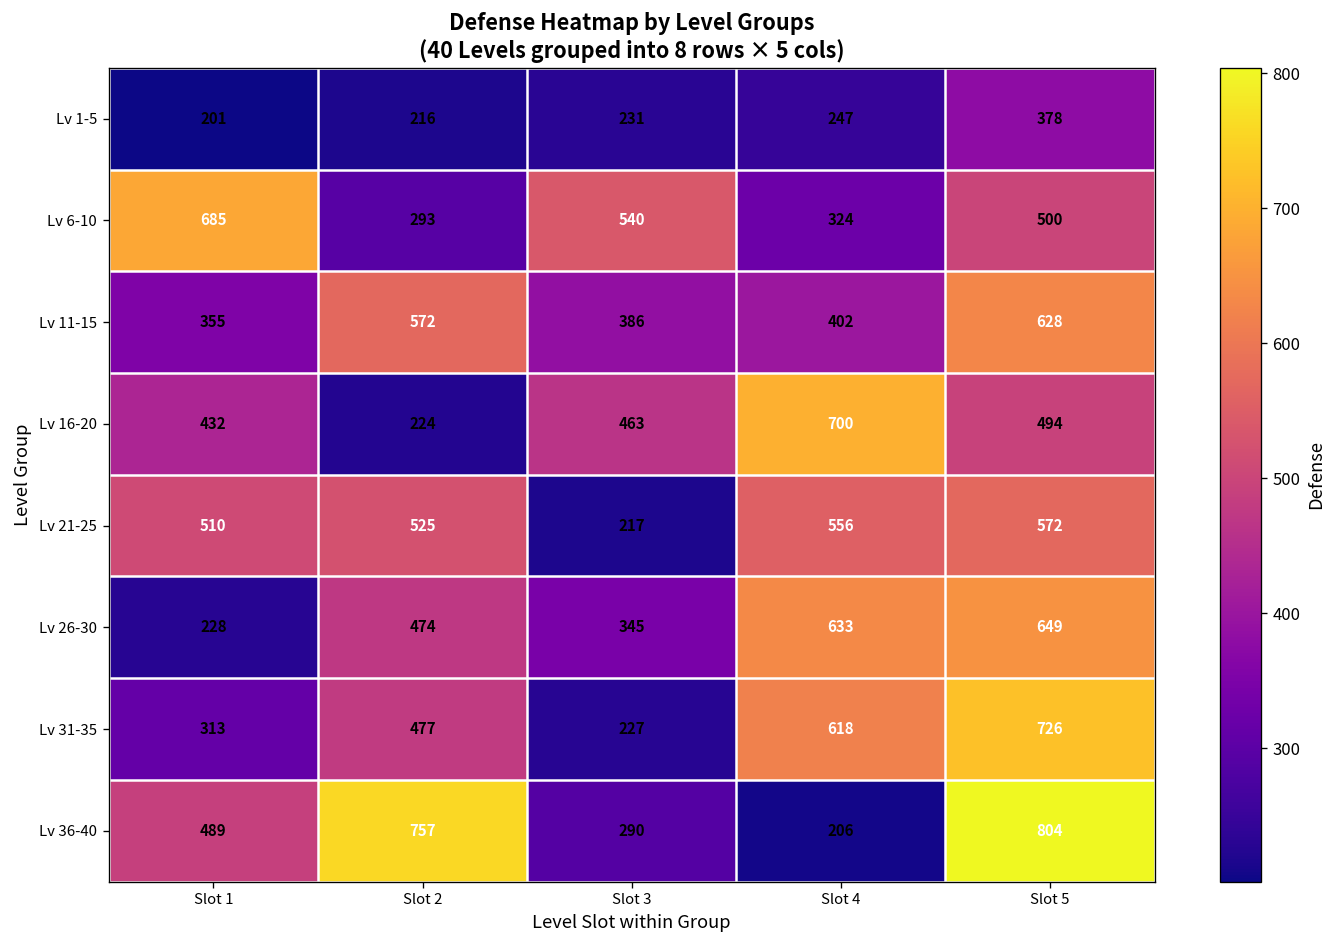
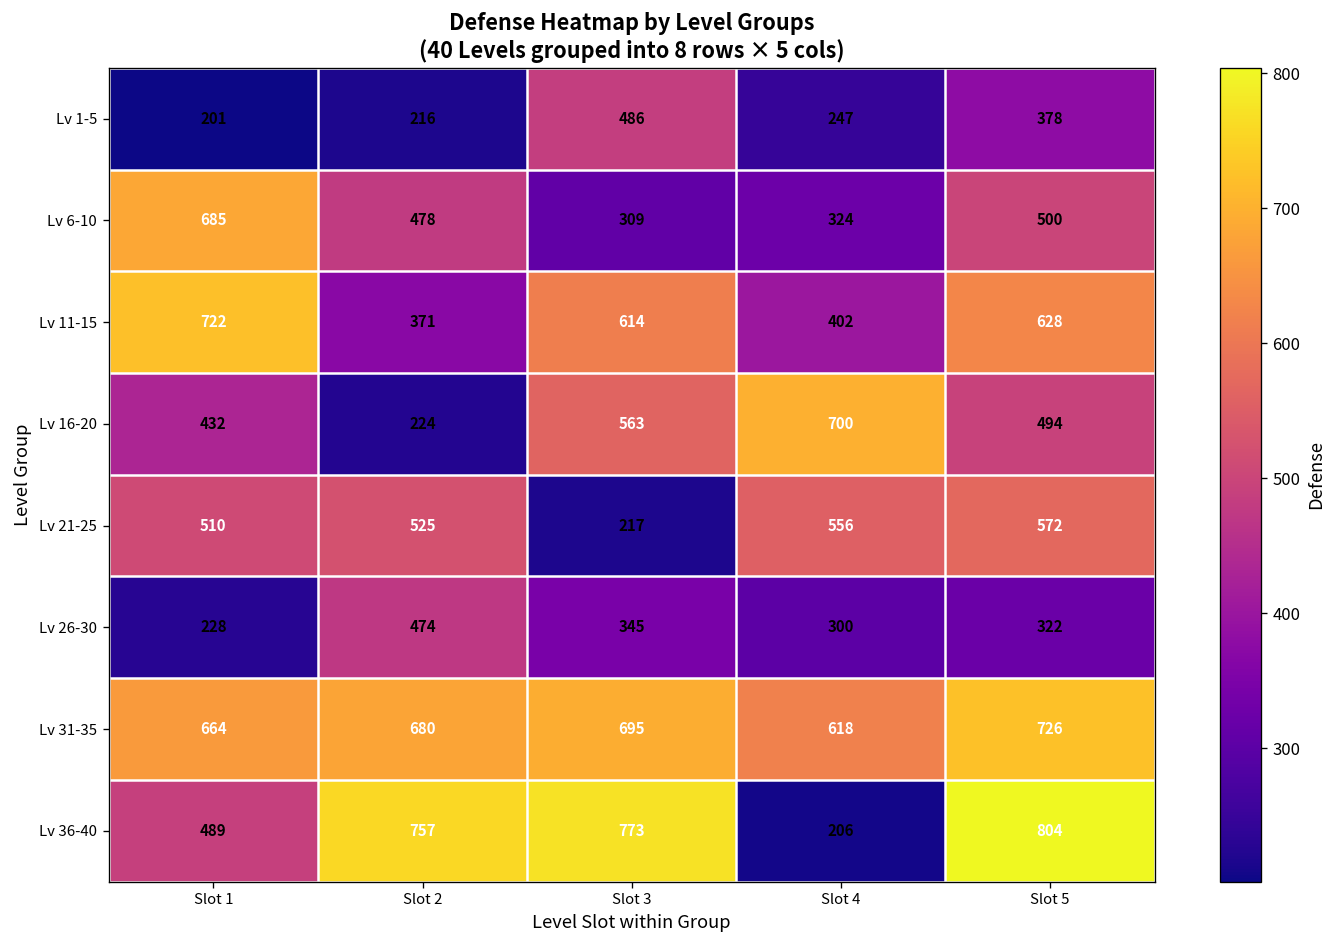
Lv 1-5, Slot 3: 231 -> 486
Lv 6-10, Slot 2: 293 -> 478
Lv 6-10, Slot 3: 540 -> 309
Lv 11-15, Slot 1: 355 -> 722
Lv 11-15, Slot 2: 572 -> 371
Lv 11-15, Slot 3: 386 -> 614
Lv 16-20, Slot 3: 463 -> 563
Lv 26-30, Slot 4: 633 -> 300
Lv 26-30, Slot 5: 649 -> 322
Lv 31-35, Slot 1: 313 -> 664
Lv 31-35, Slot 2: 477 -> 680
Lv 31-35, Slot 3: 227 -> 695
Lv 36-40, Slot 3: 290 -> 773
